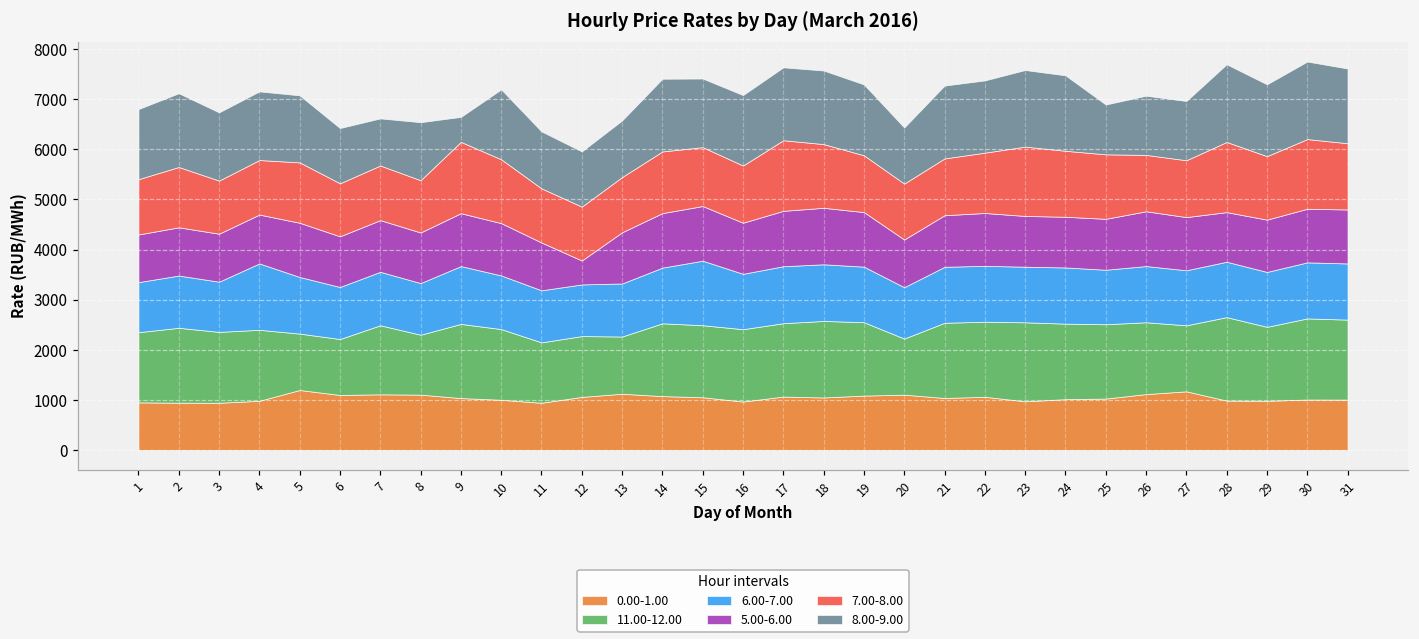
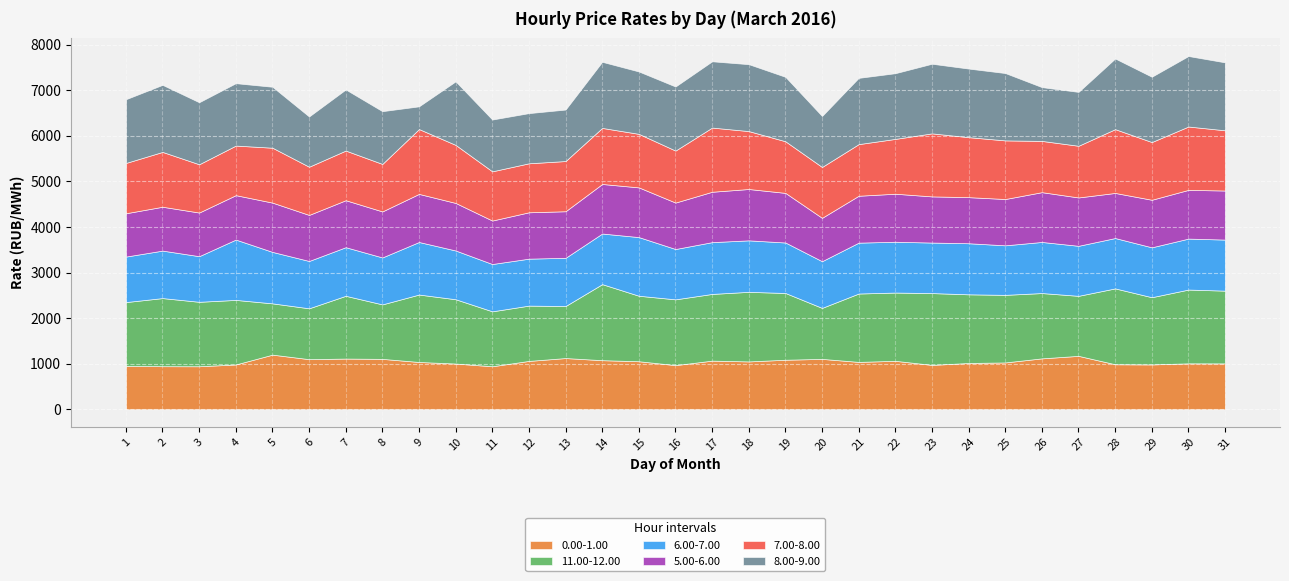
8.00-9.00, 7: 900 -> 1300
5.00-6.00, 12: 500 -> 1000
11.00-12.00, 14: 1500 -> 1700
8.00-9.00, 25: 1000 -> 1500
